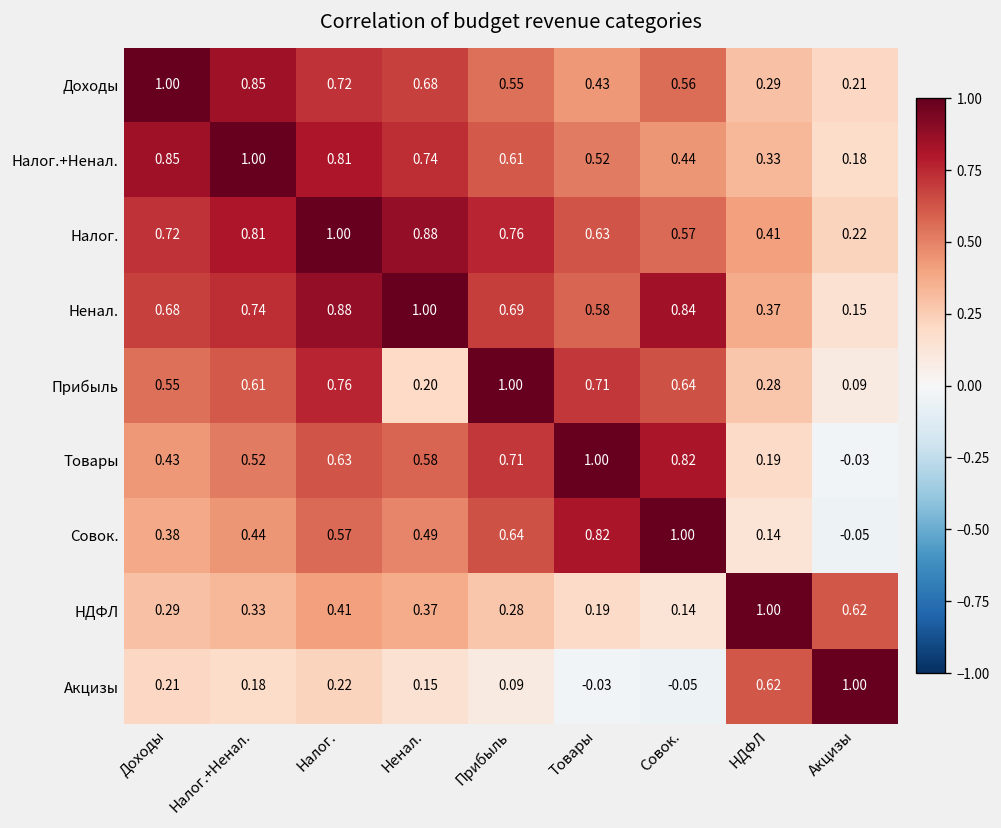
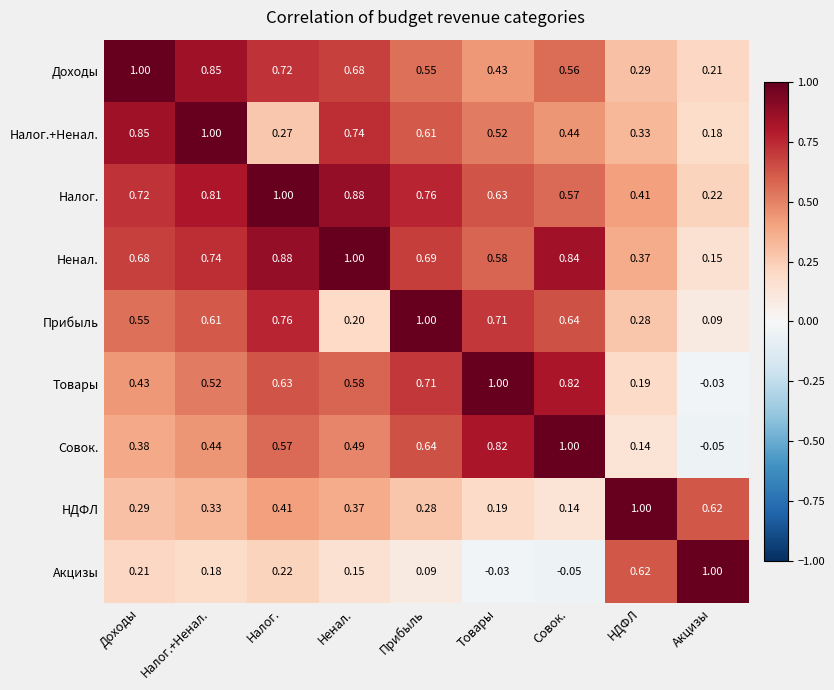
Налог.+Ненал., Налог.: 0.81 -> 0.27
